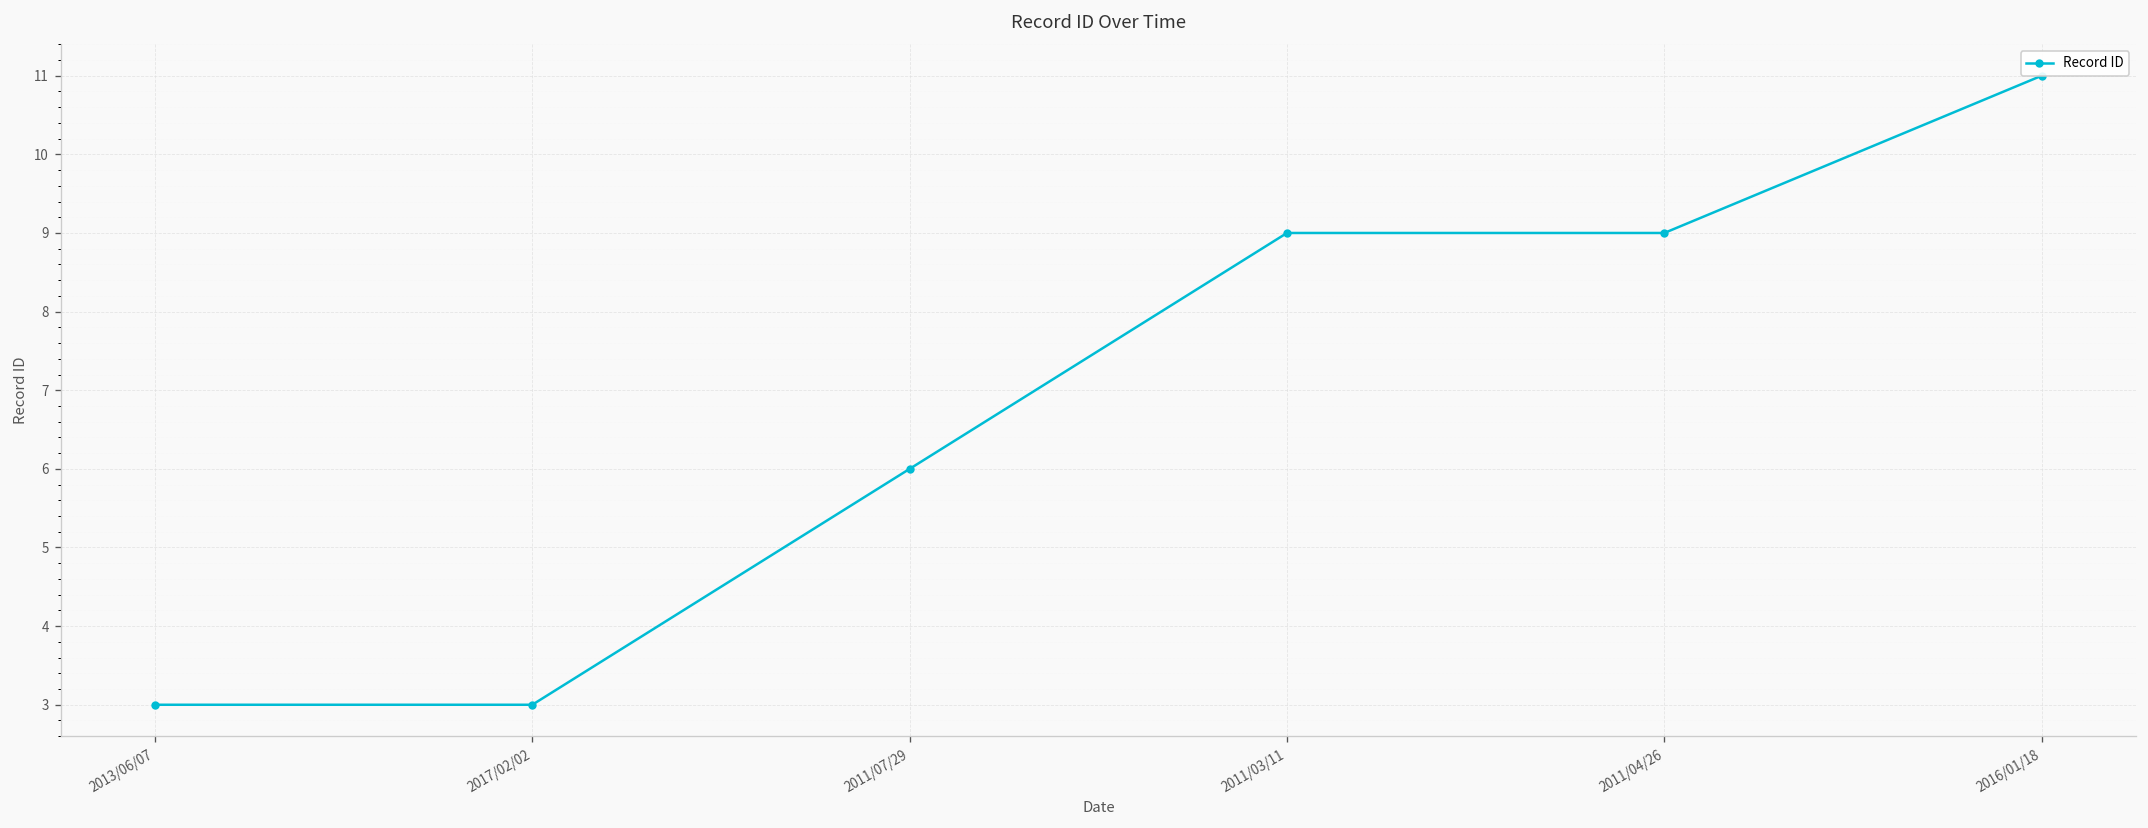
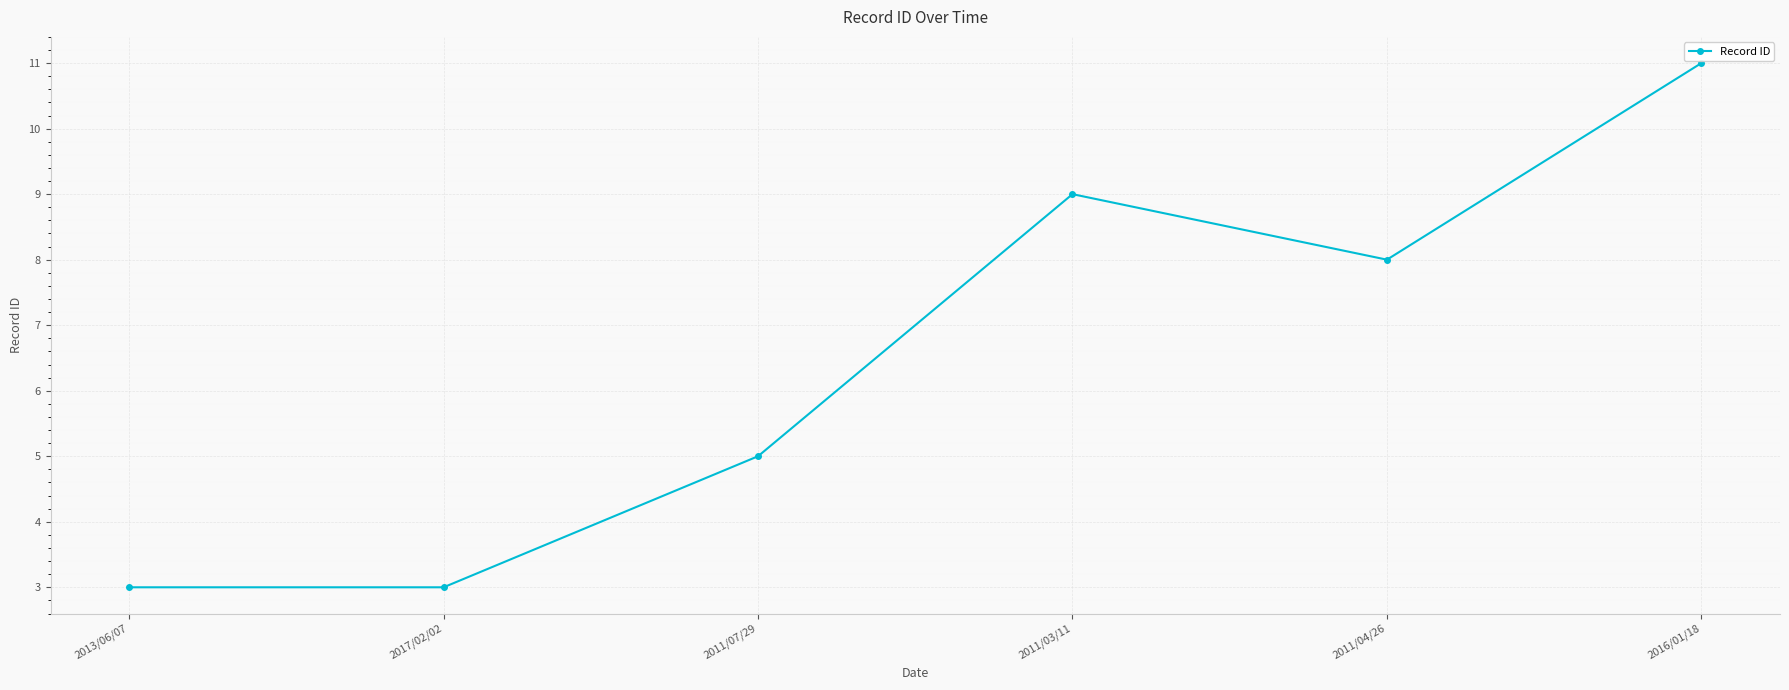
2011/07/29: 6 -> 5
2011/04/26: 9 -> 8
